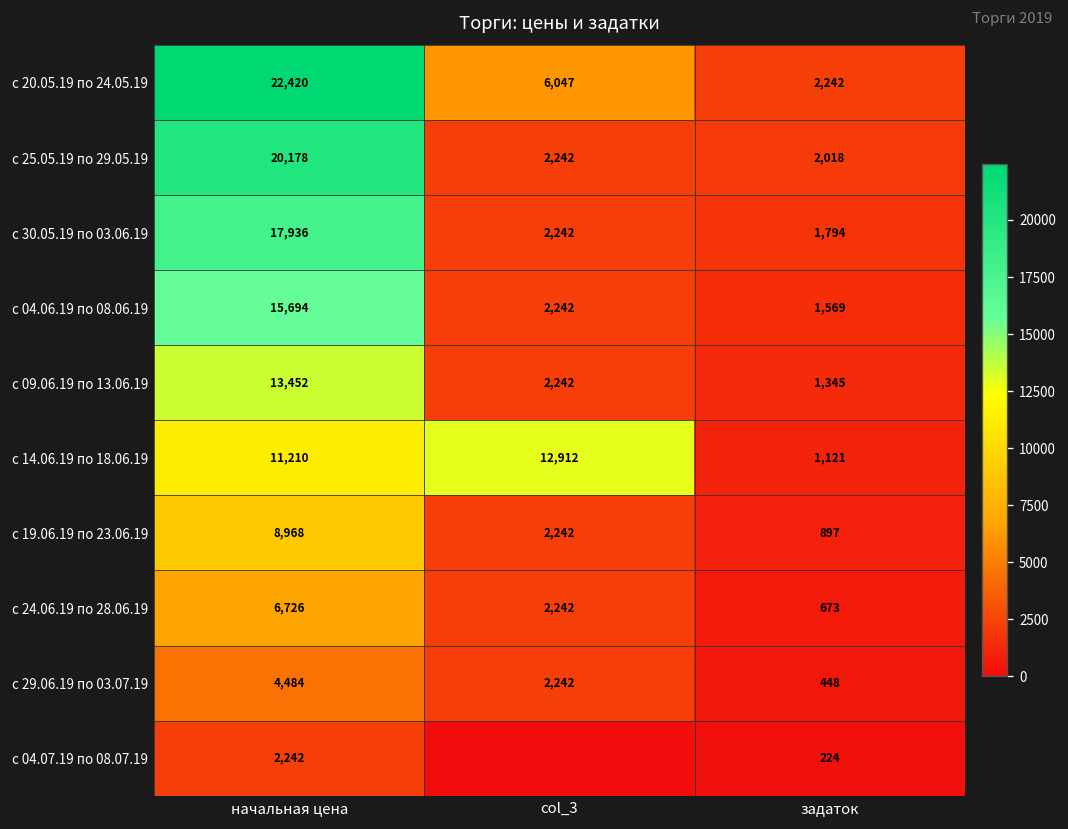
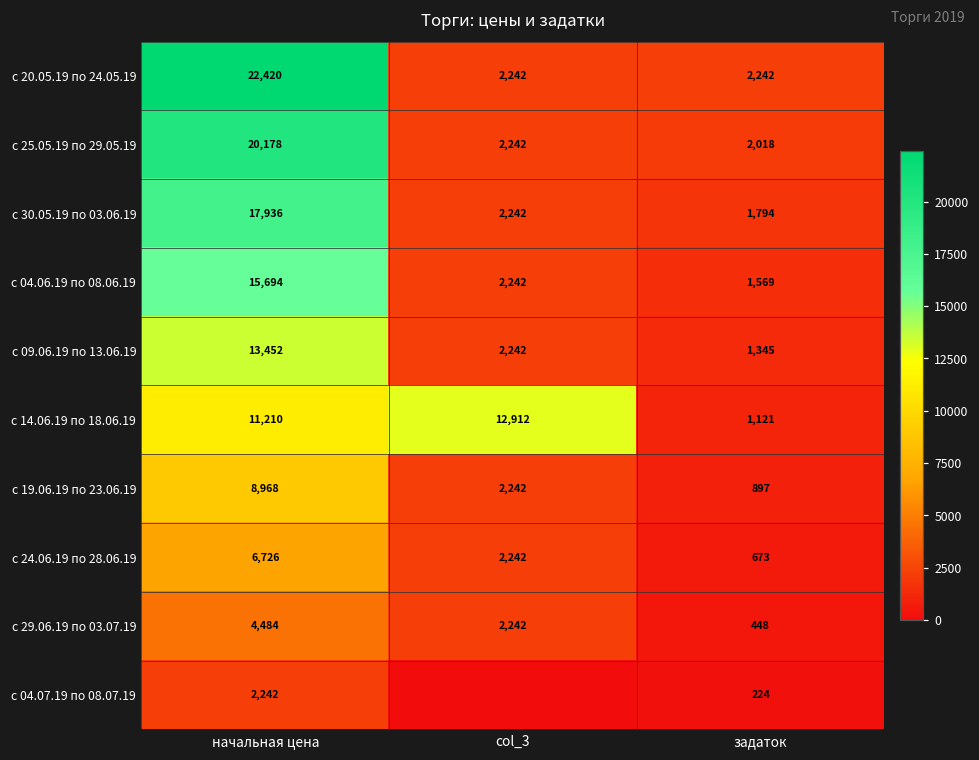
с 20.05.19 по 24.05.19, col_3: 6,047 -> 2,242
